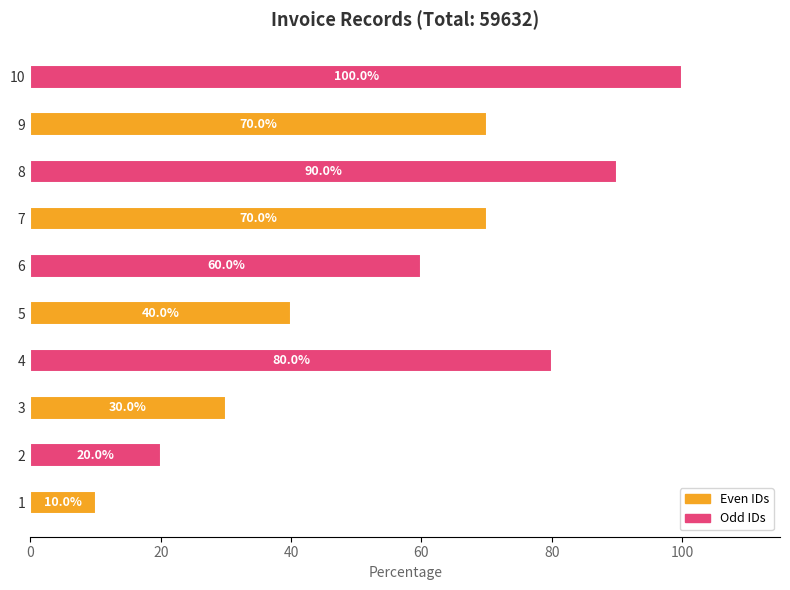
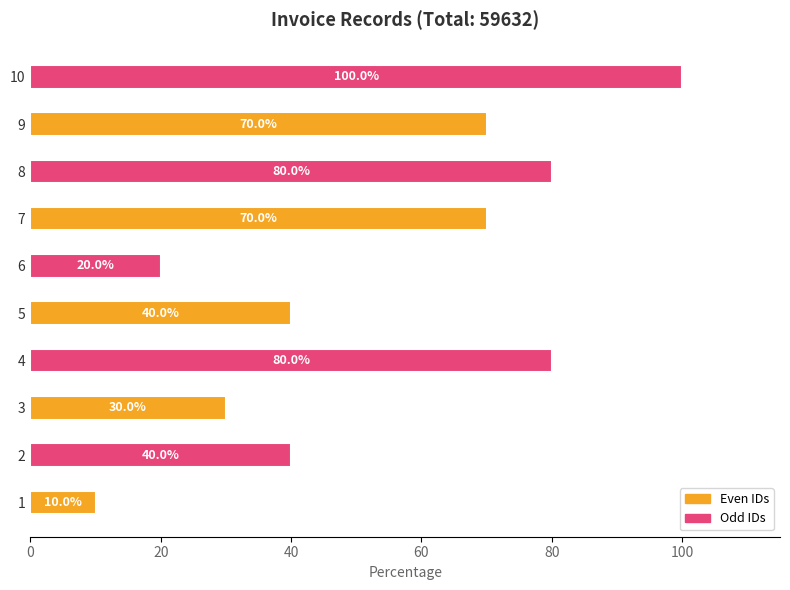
8: 90.0% -> 80.0%
6: 60.0% -> 20.0%
2: 20.0% -> 40.0%
